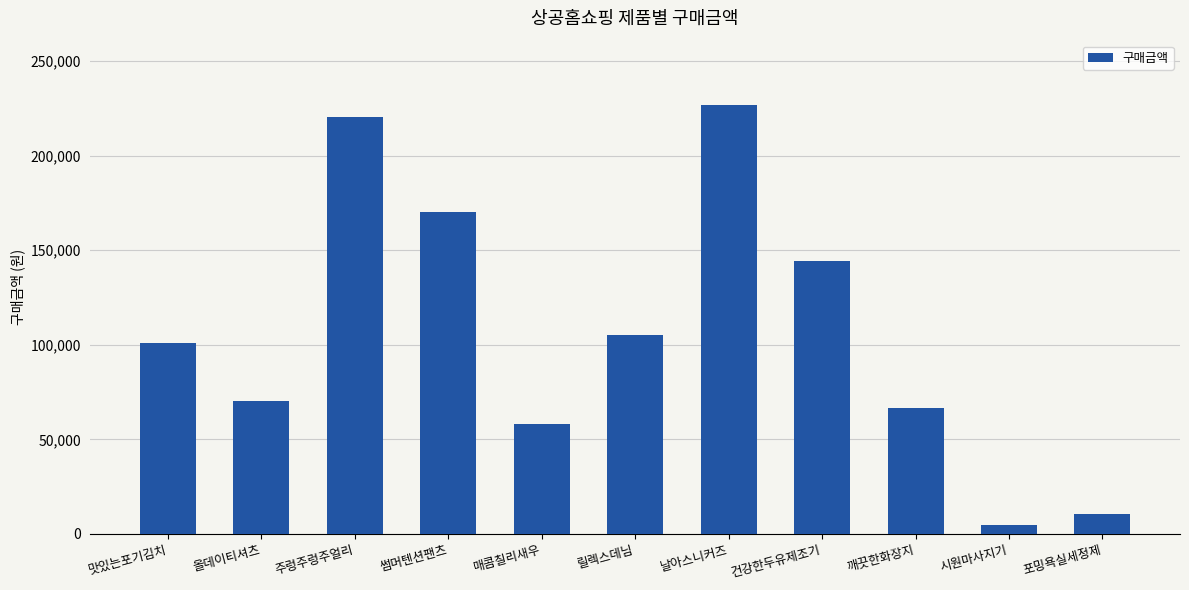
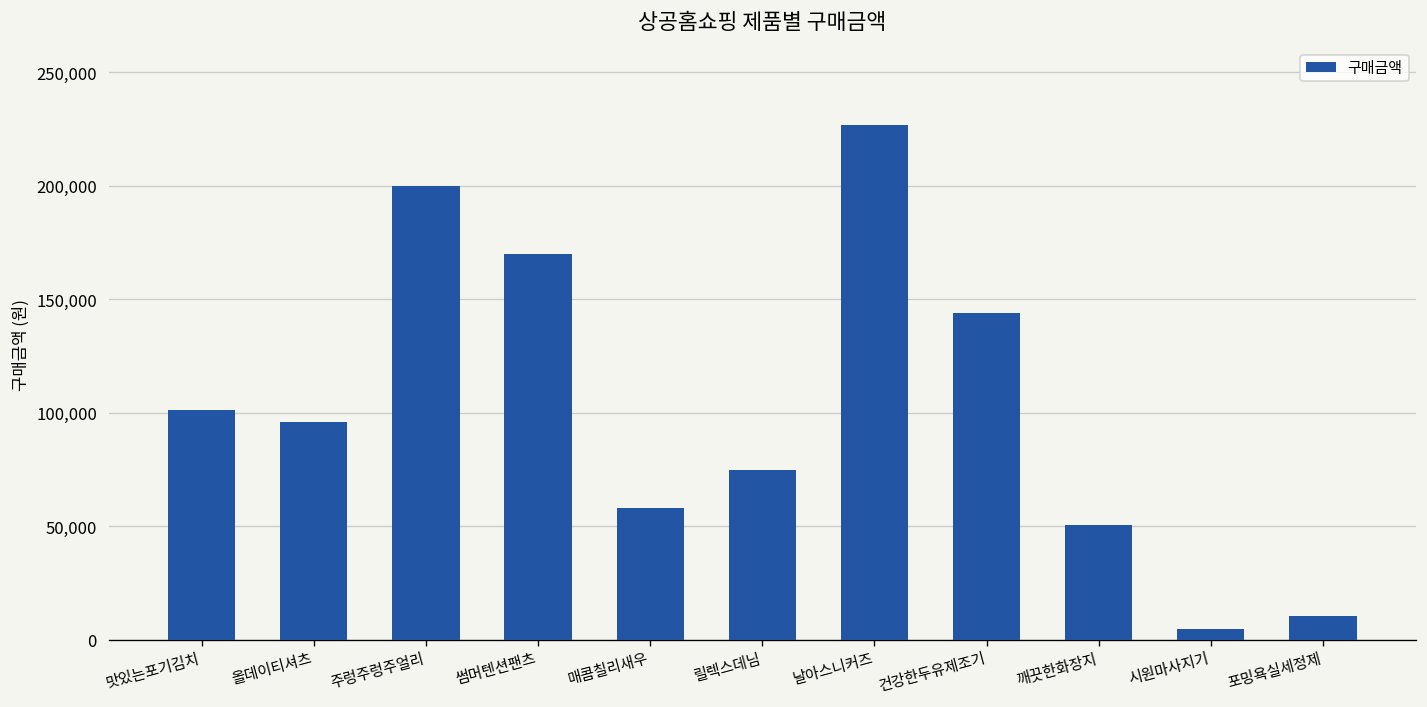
올데이티셔츠: 70,000 -> 96,000
주렁주렁주얼리: 220,000 -> 200,000
릴렉스데님: 105,000 -> 75,000
깨끗한화장지: 66,000 -> 50,000
